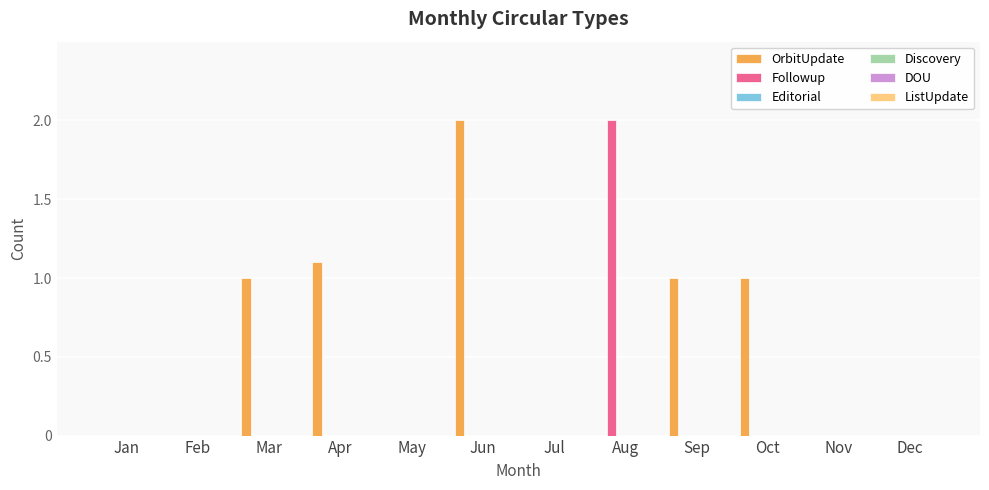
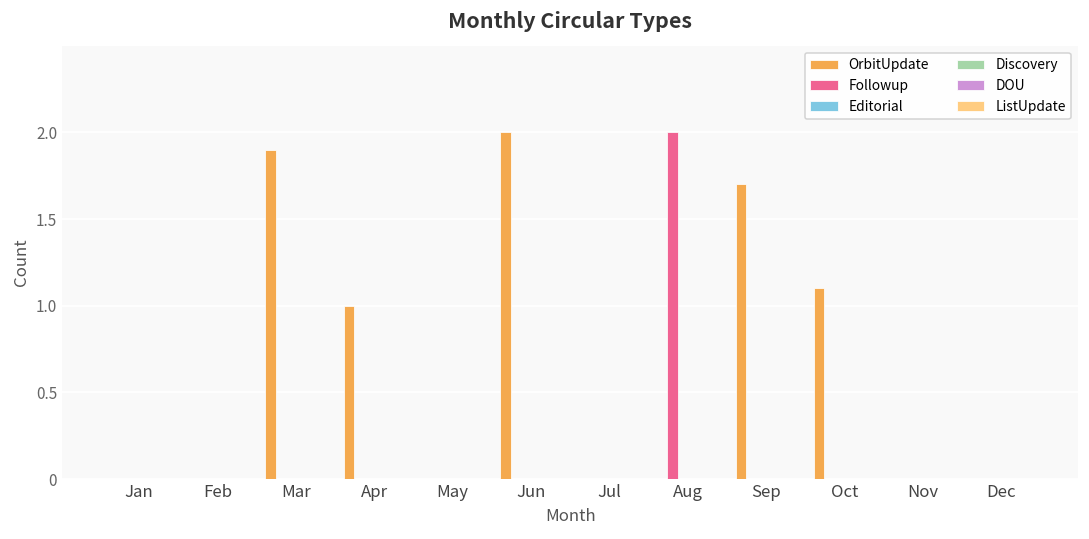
OrbitUpdate, Mar: 1.0 -> 1.9
OrbitUpdate, Apr: 1.1 -> 1.0
OrbitUpdate, Sep: 1.0 -> 1.7
OrbitUpdate, Oct: 1.0 -> 1.1
